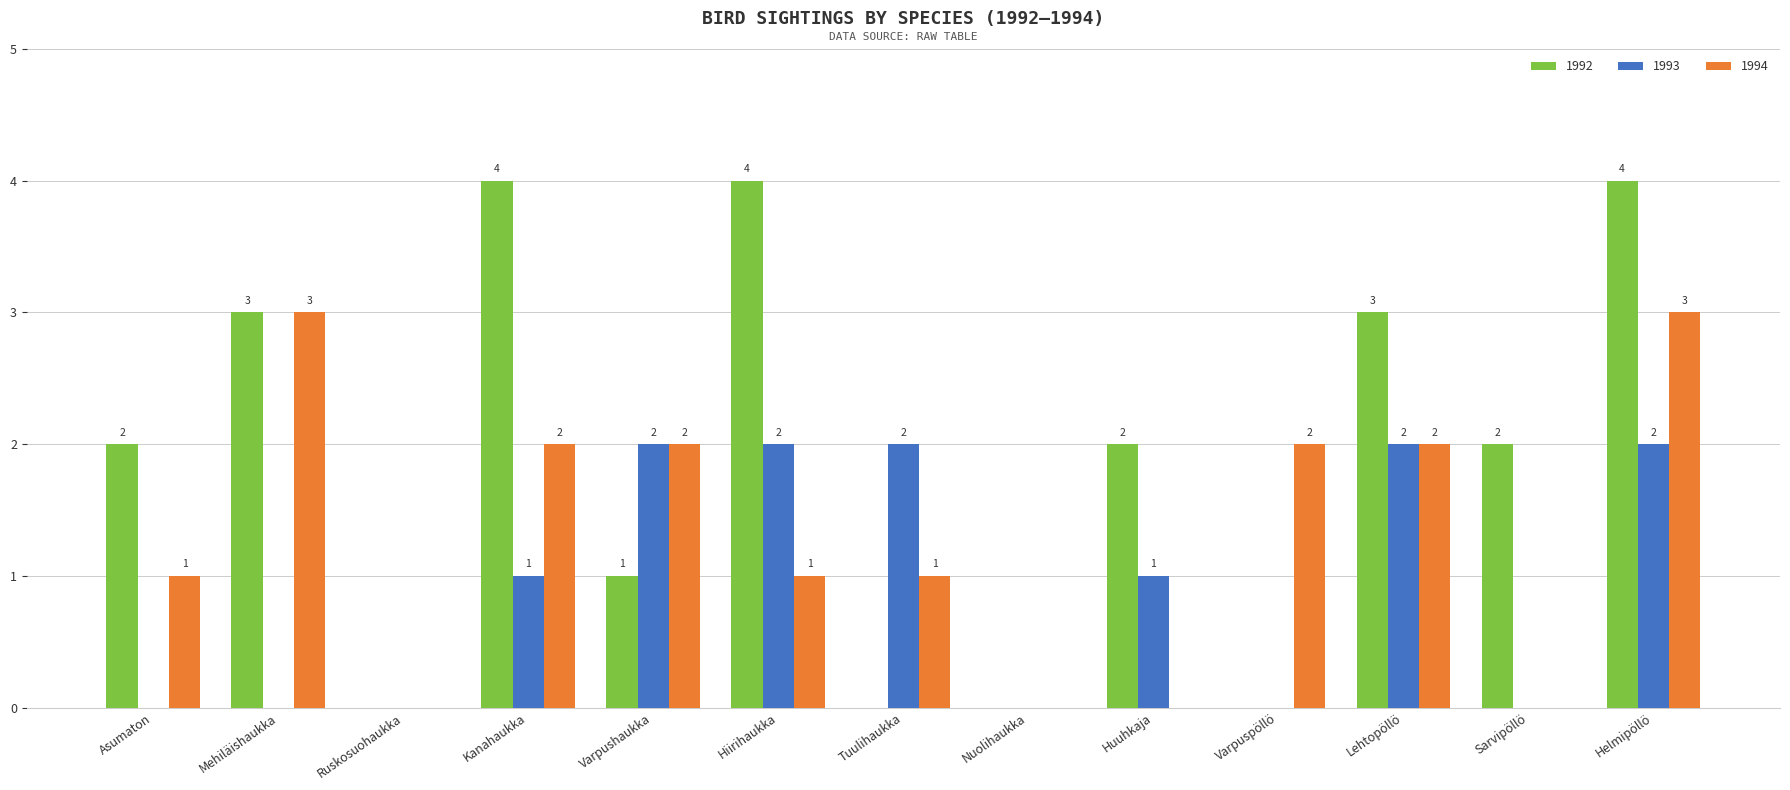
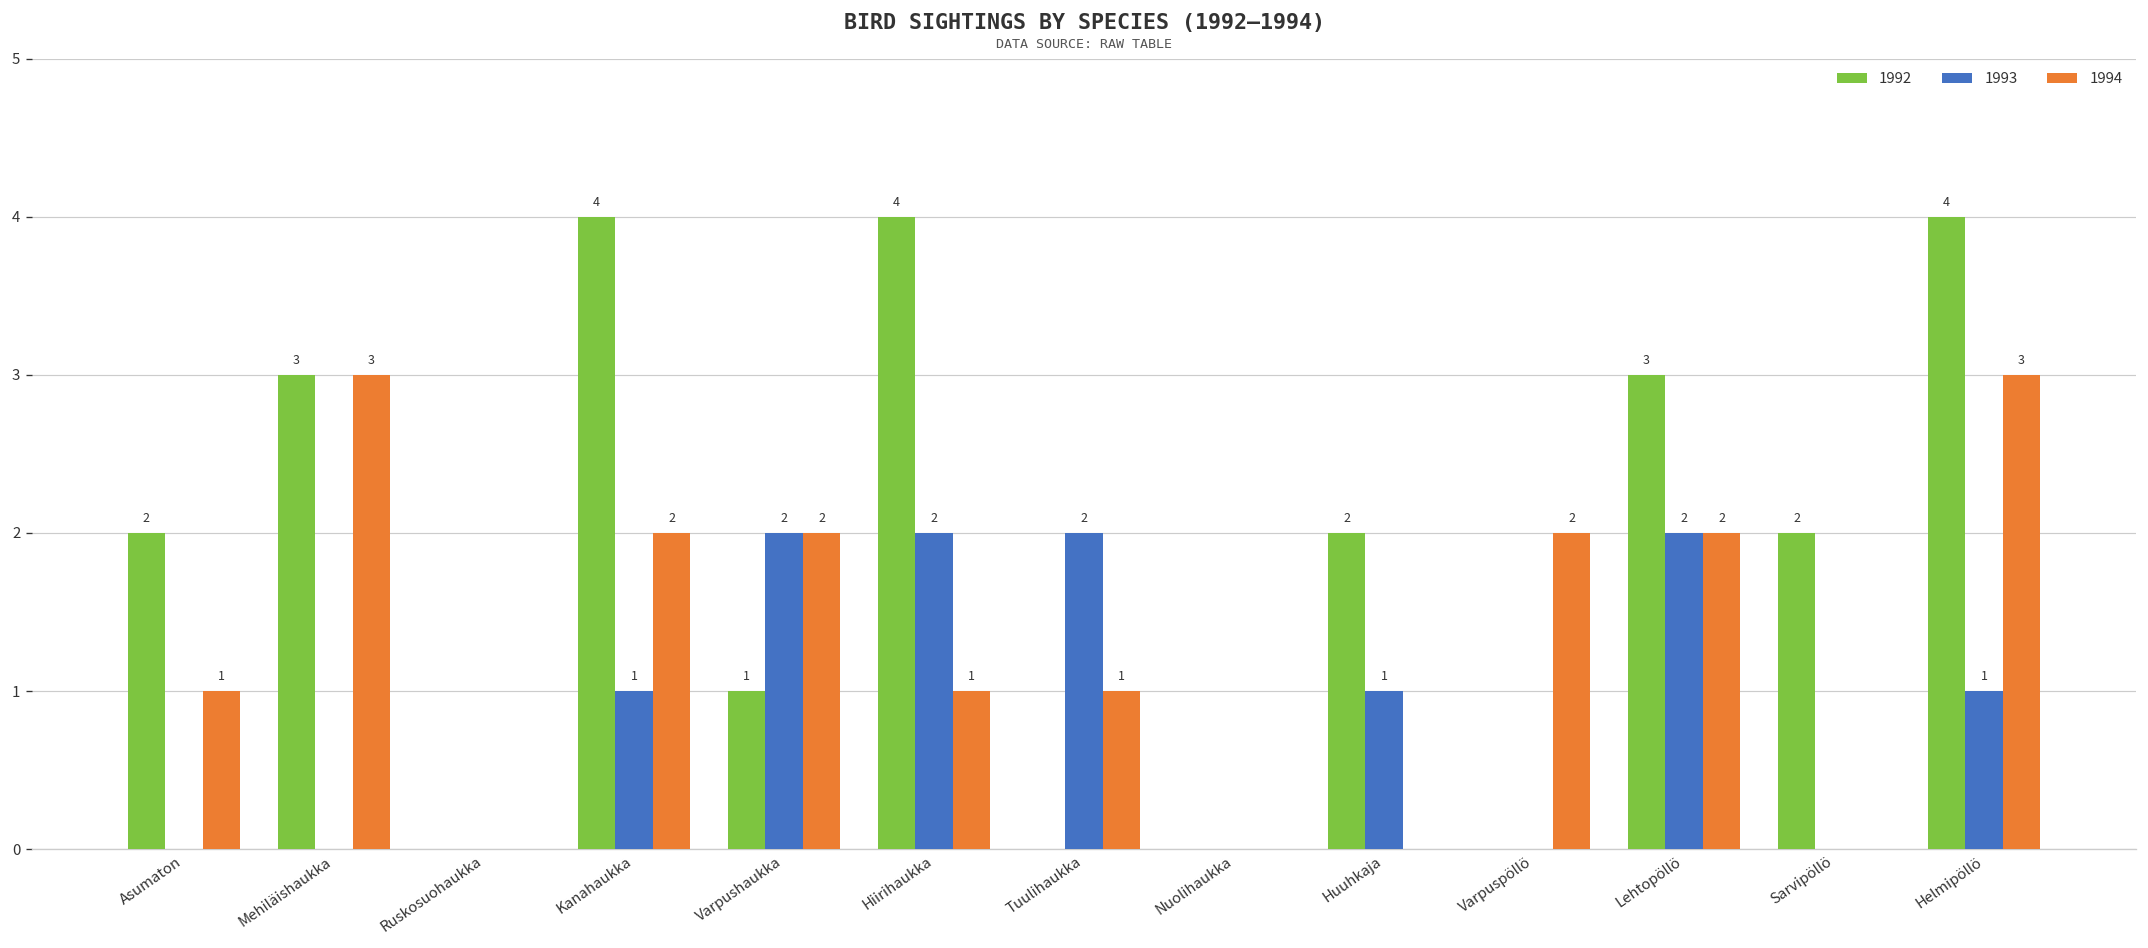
1993, Helmipöllö: 2 -> 1
